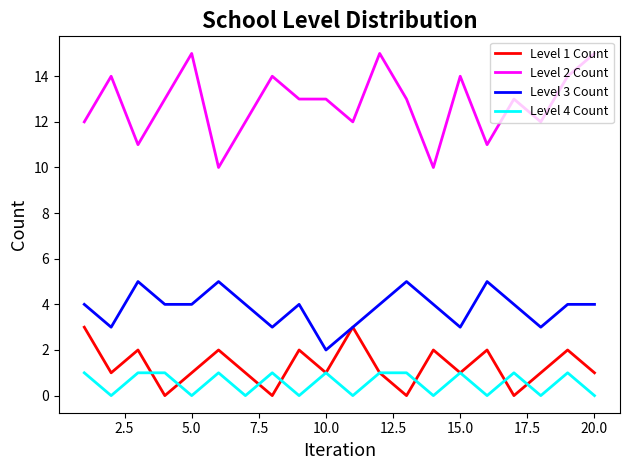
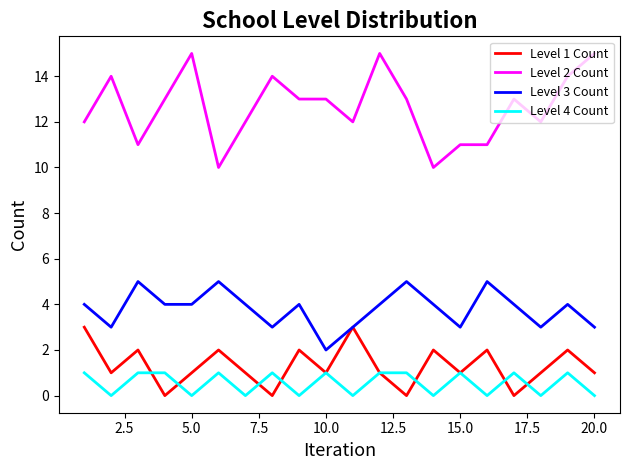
Level 2 Count, 15.0: 14 -> 11
Level 3 Count, 20.0: 4 -> 3
